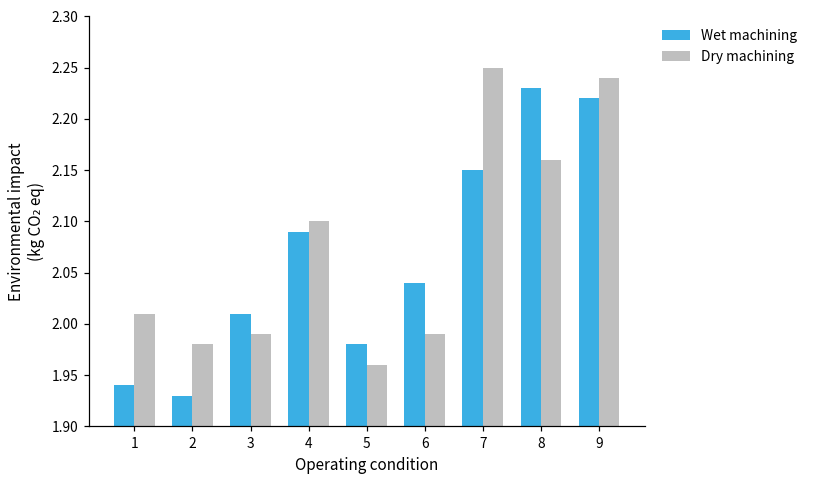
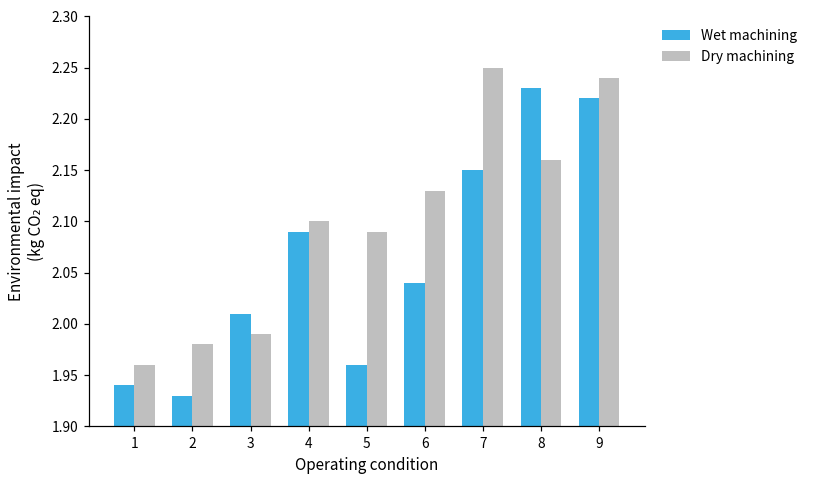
Dry machining, 1: 2.01 -> 1.96
Wet machining, 5: 1.98 -> 1.96
Dry machining, 5: 1.96 -> 2.09
Dry machining, 6: 1.99 -> 2.13
